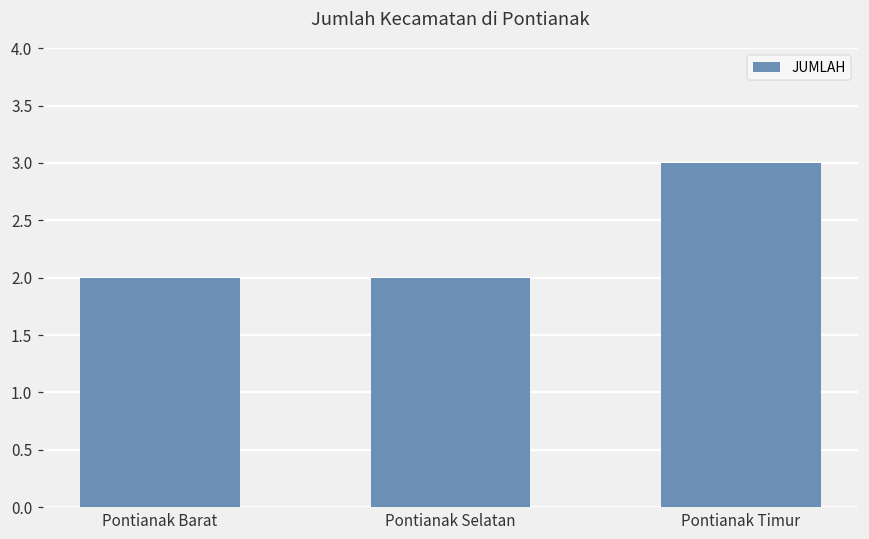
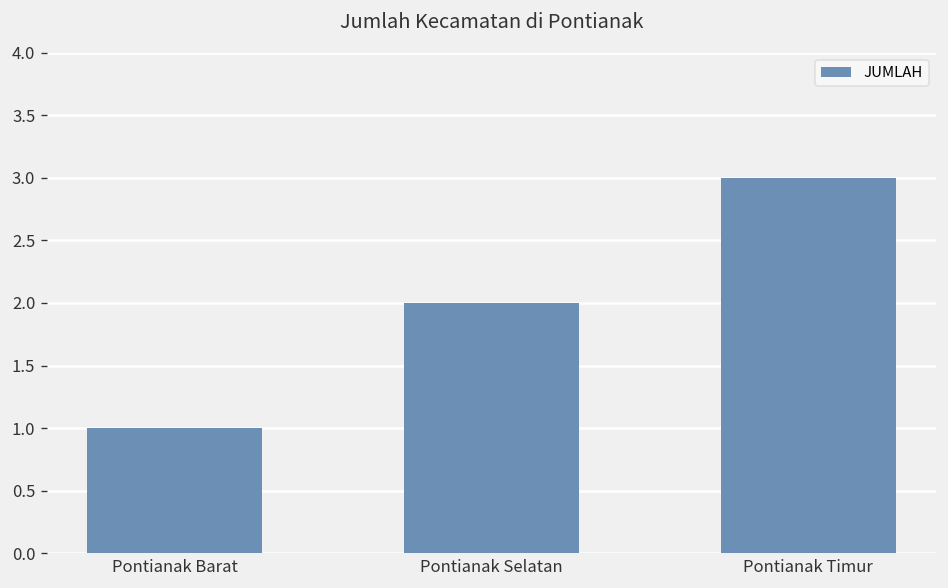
Pontianak Barat: 2 -> 1
